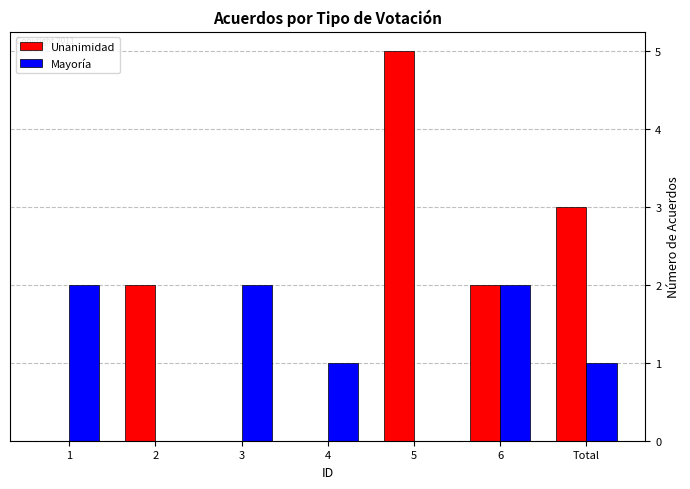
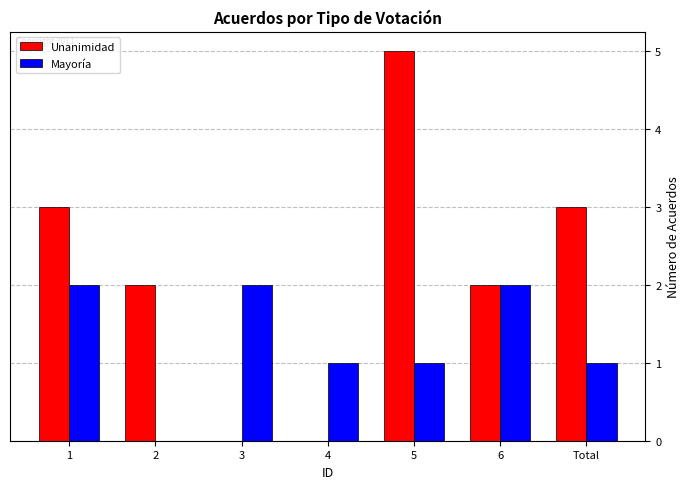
Unanimidad, 1: 0 -> 3
Mayoría, 5: 0 -> 1
